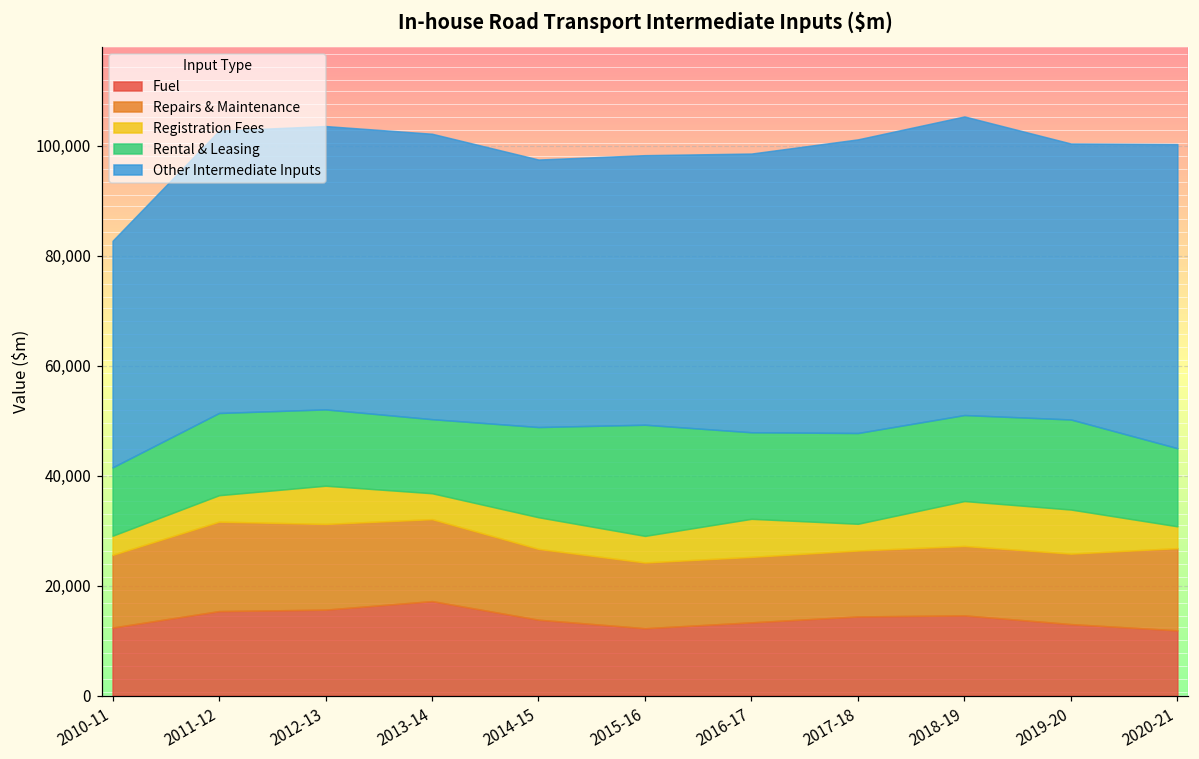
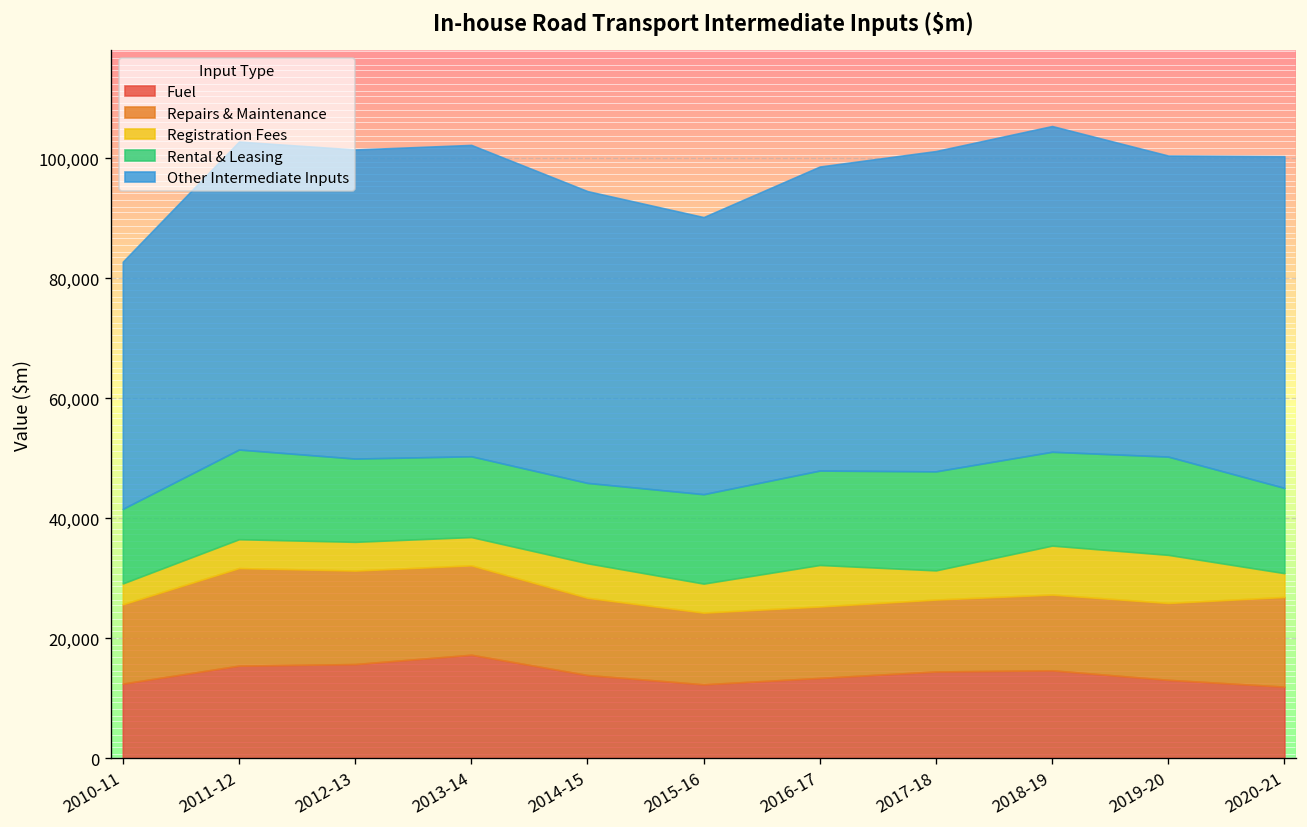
Registration Fees, 2012-13: 7,000 -> 5,000
Rental & Leasing, 2014-15: 16,000 -> 13,000
Rental & Leasing, 2015-16: 20,000 -> 15,000
Other Intermediate Inputs, 2015-16: 49,000 -> 46,000
